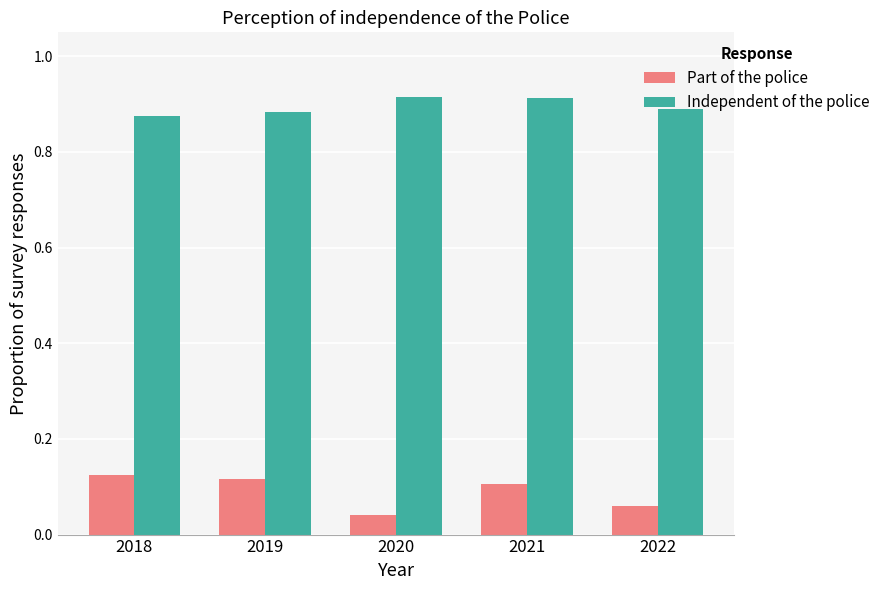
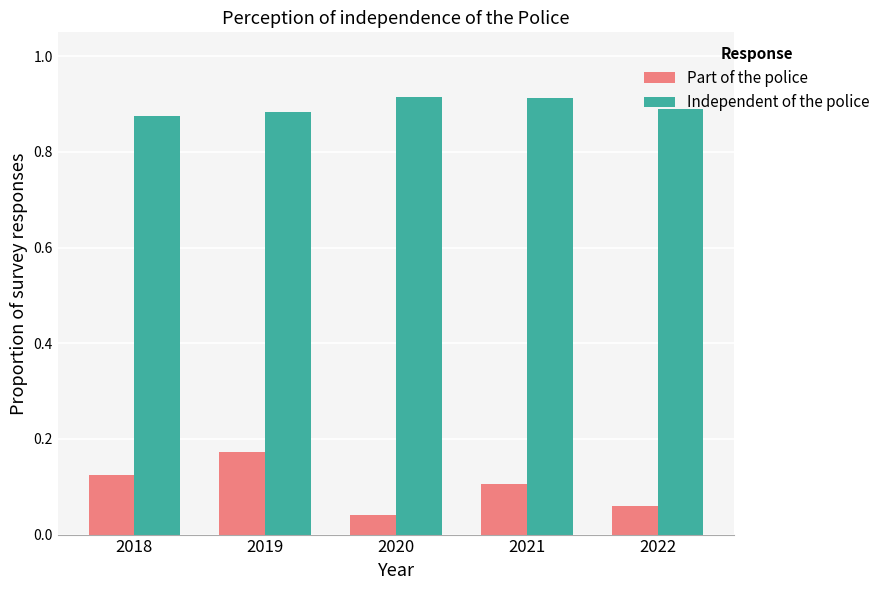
Part of the police, 2019: 0.12 -> 0.17
